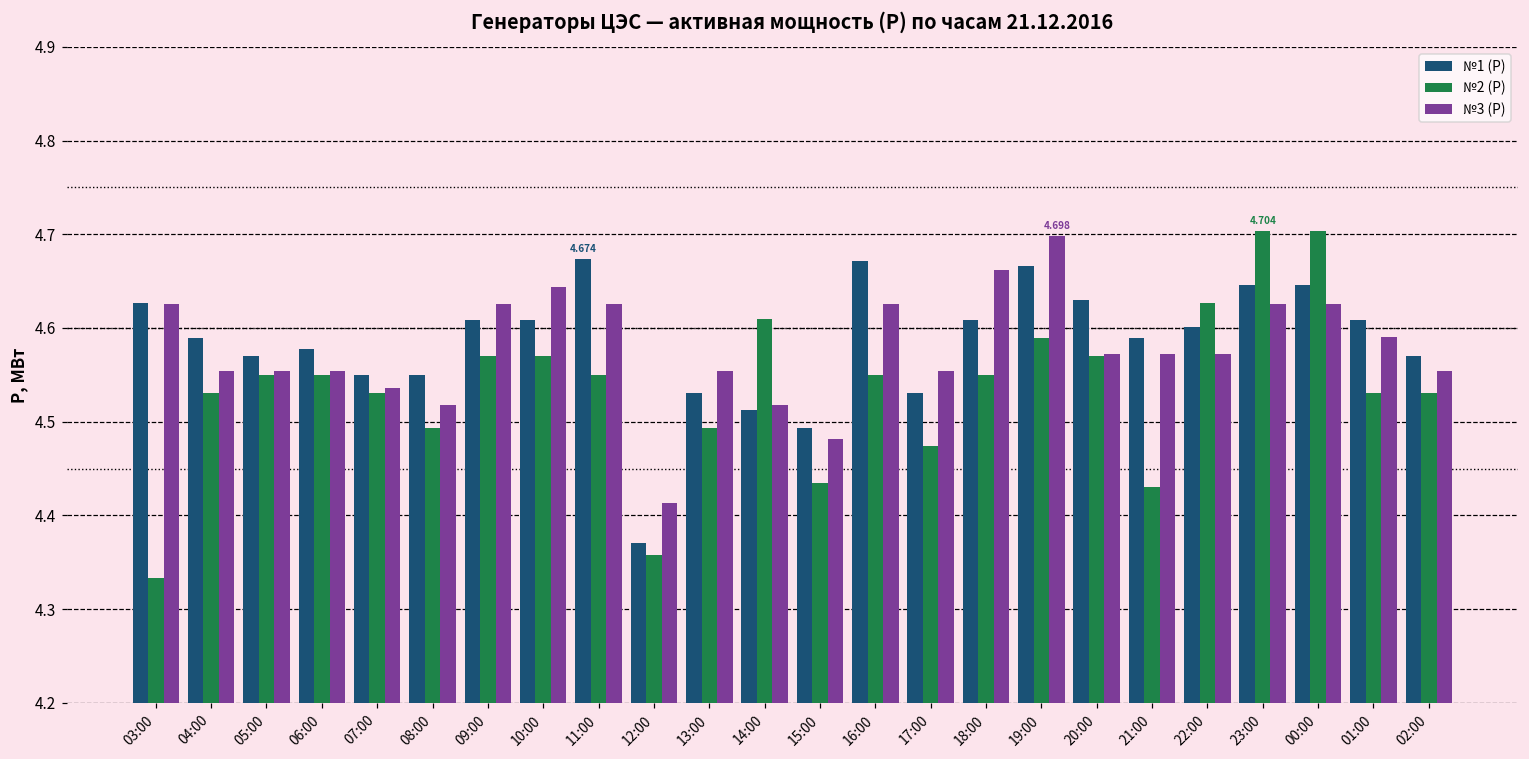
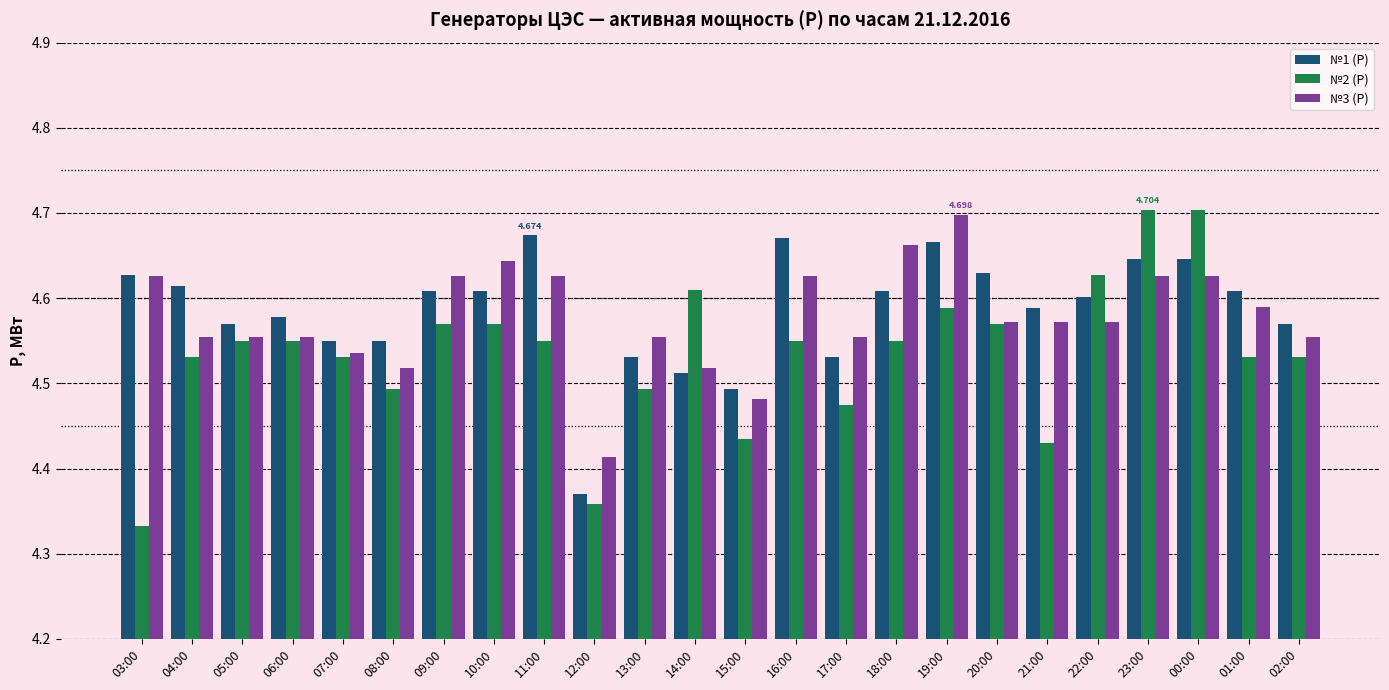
№1 (P), 04:00: 4.59 -> 4.61
